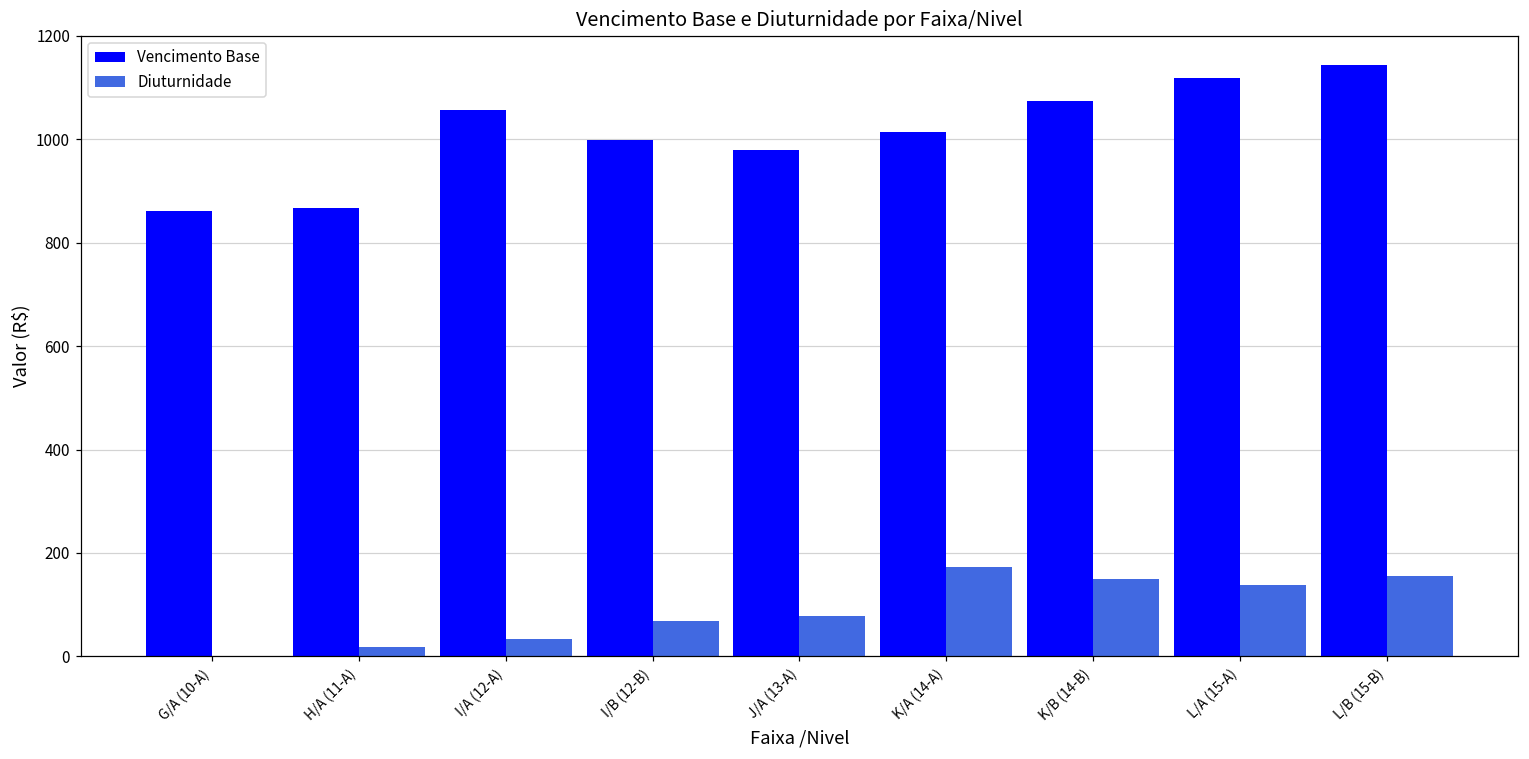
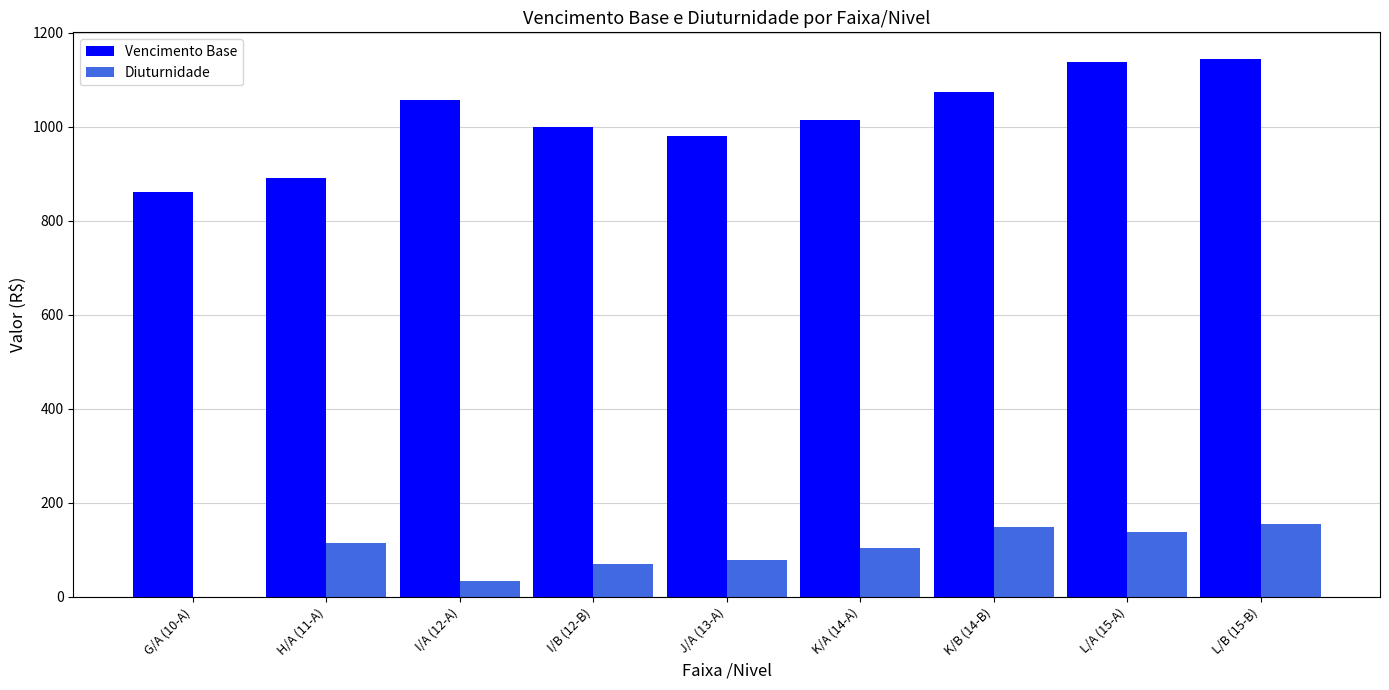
Vencimento Base, H/A (11-A): 870 -> 890
Diuturnidade, H/A (11-A): 20 -> 120
Diuturnidade, K/A (14-A): 170 -> 100
Vencimento Base, L/A (15-A): 1120 -> 1140
